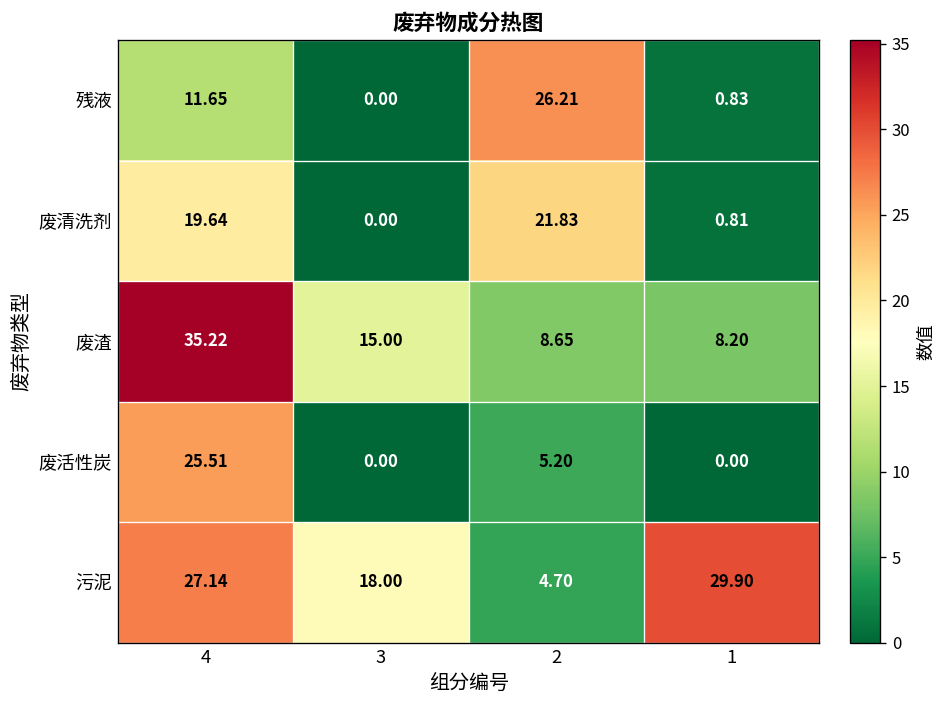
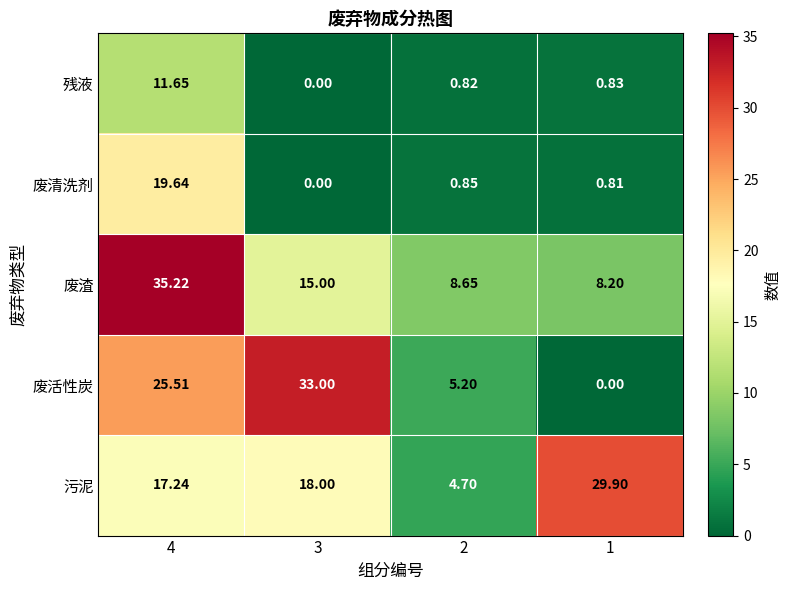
残液, 2: 26.21 -> 0.82
废清洗剂, 2: 21.83 -> 0.85
废活性炭, 3: 0.00 -> 33.00
污泥, 4: 27.14 -> 17.24
